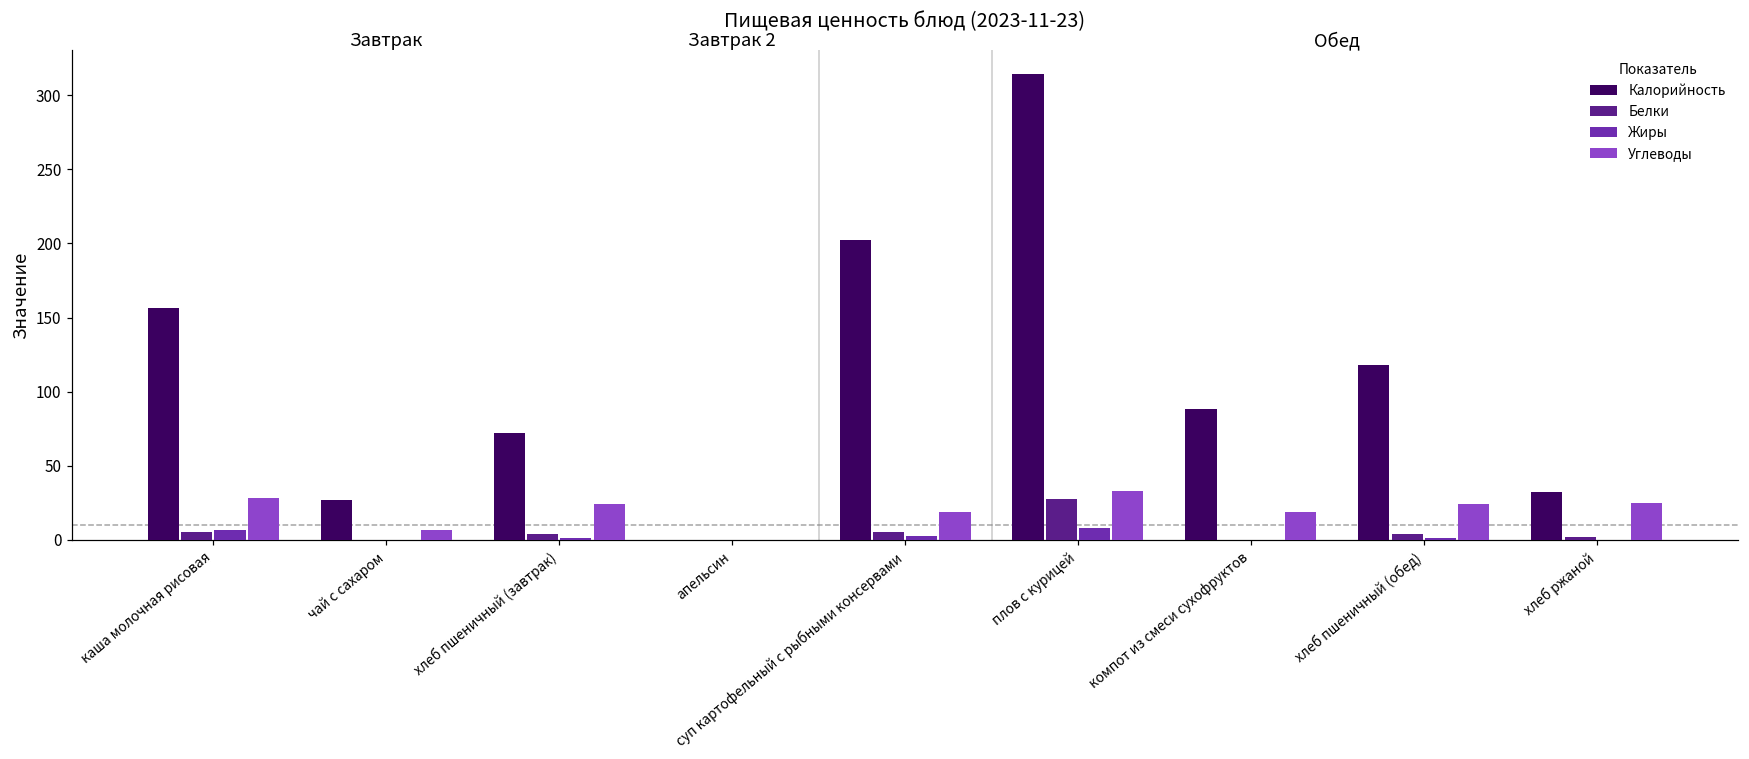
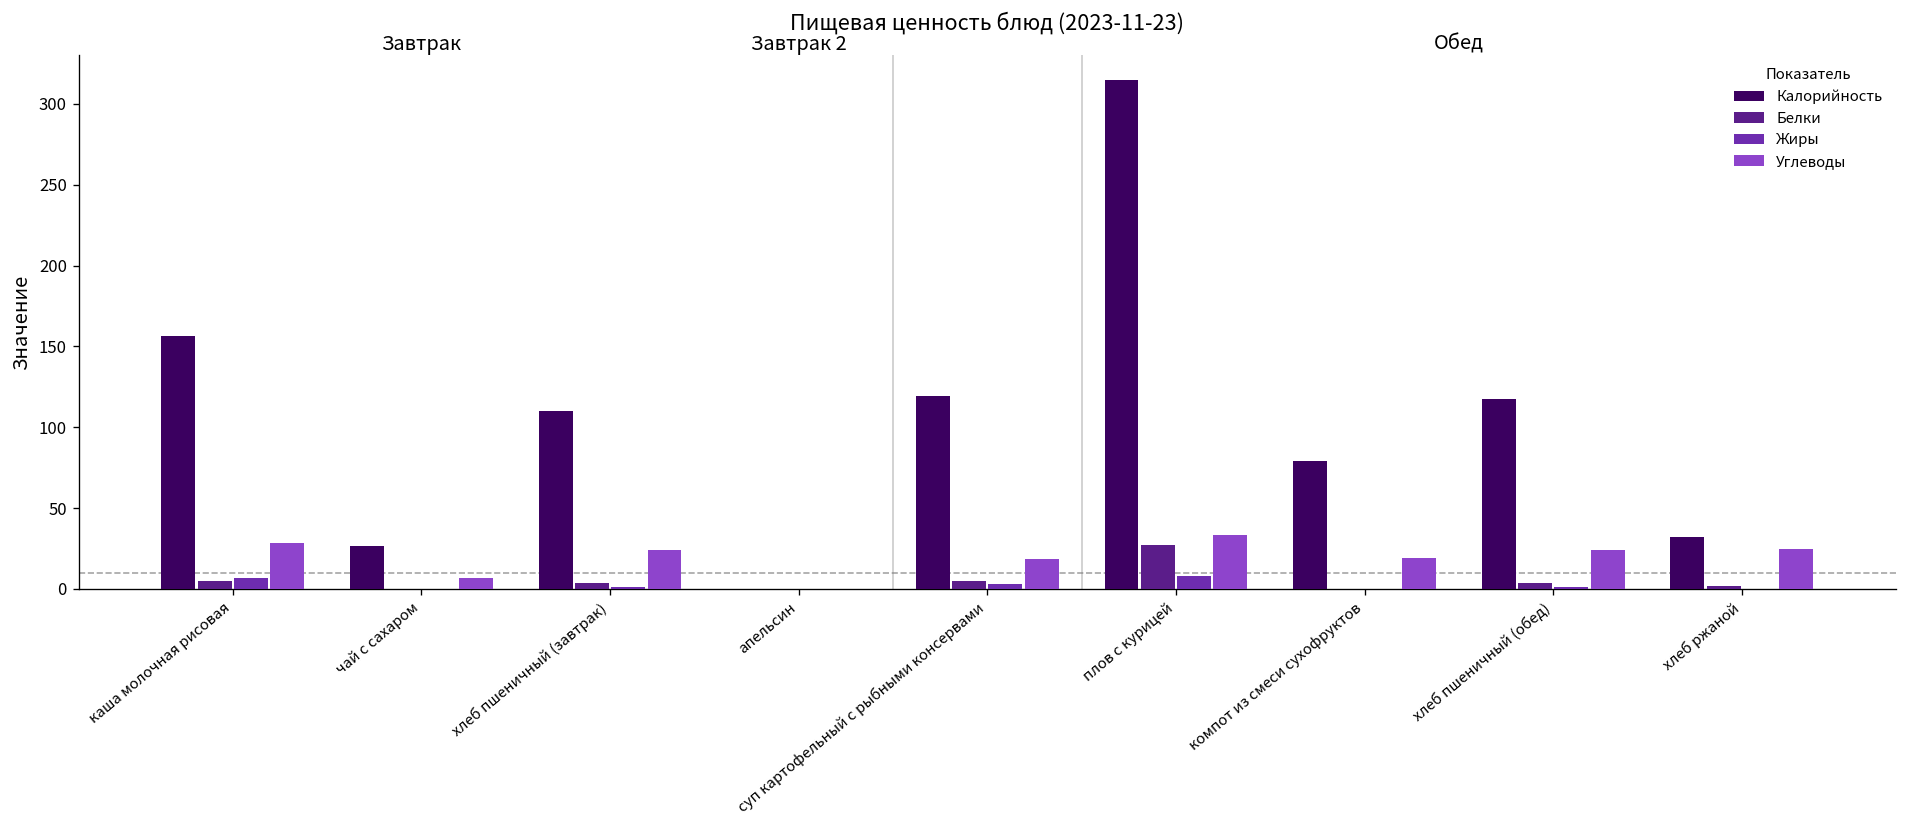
Калорийность, хлеб пшеничный (завтрак): 72 -> 110
Калорийность, суп картофельный с рыбными консервами: 203 -> 120
Калорийность, компот из смеси сухофруктов: 88 -> 79
